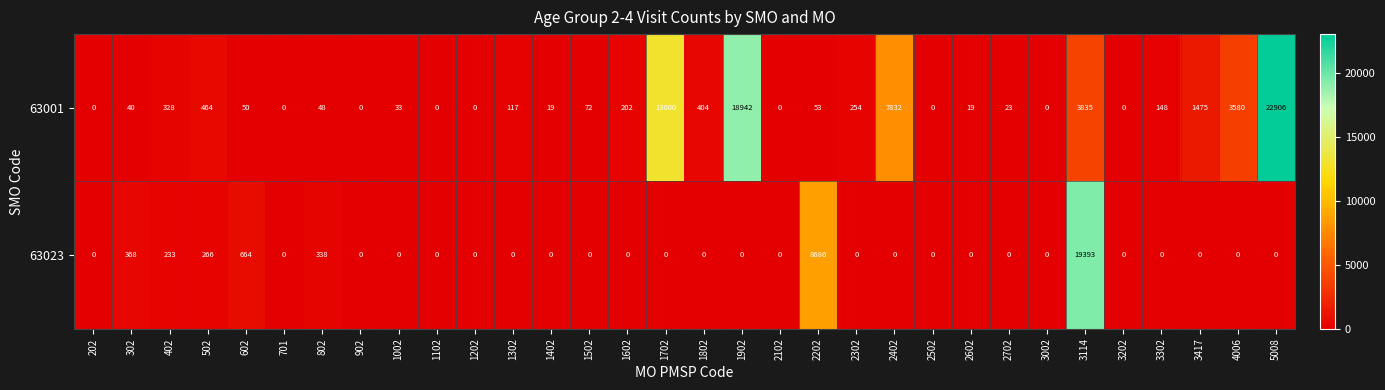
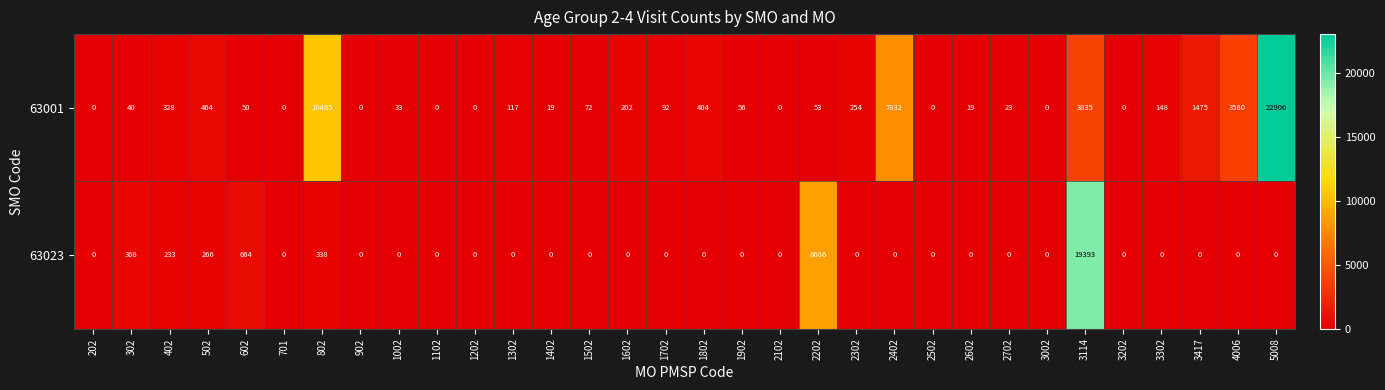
63001, 802: 48 -> 10485
63001, 1702: 13000 -> 92
63001, 1902: 18942 -> 56
